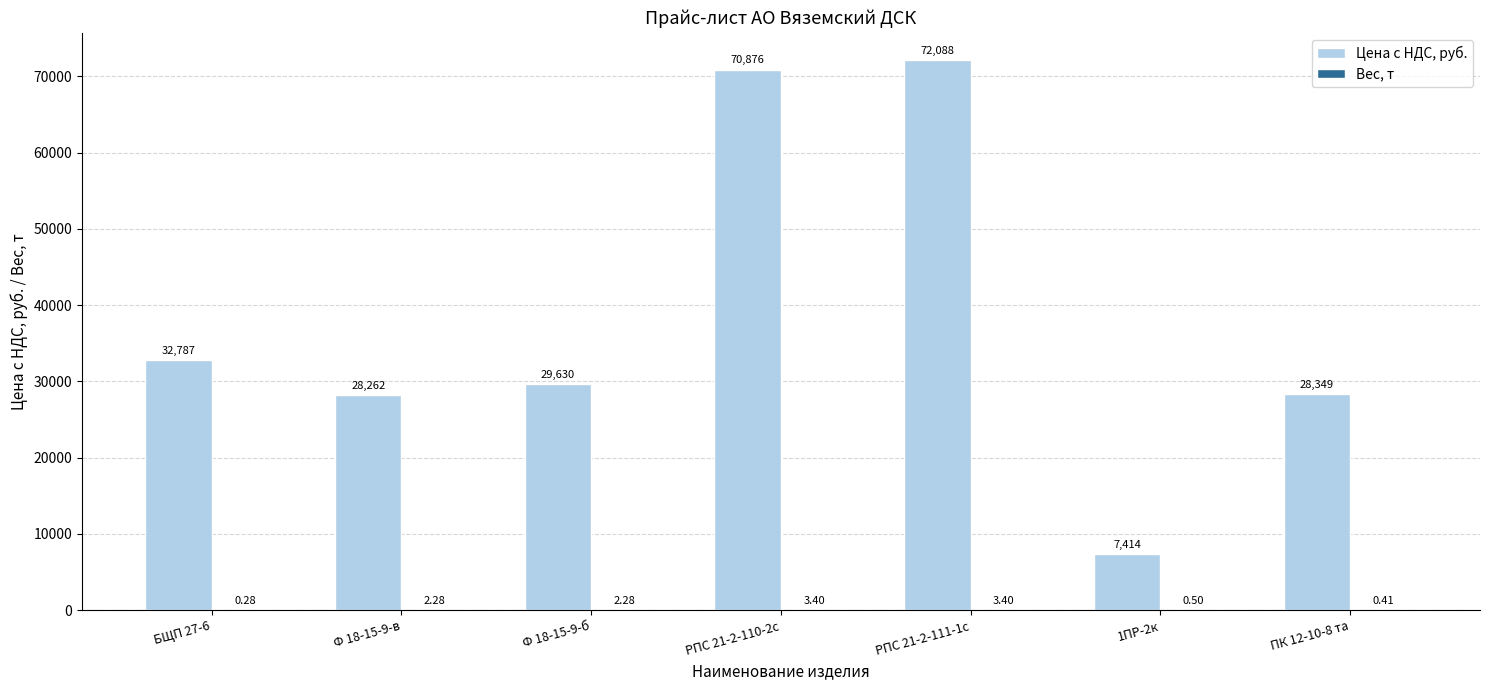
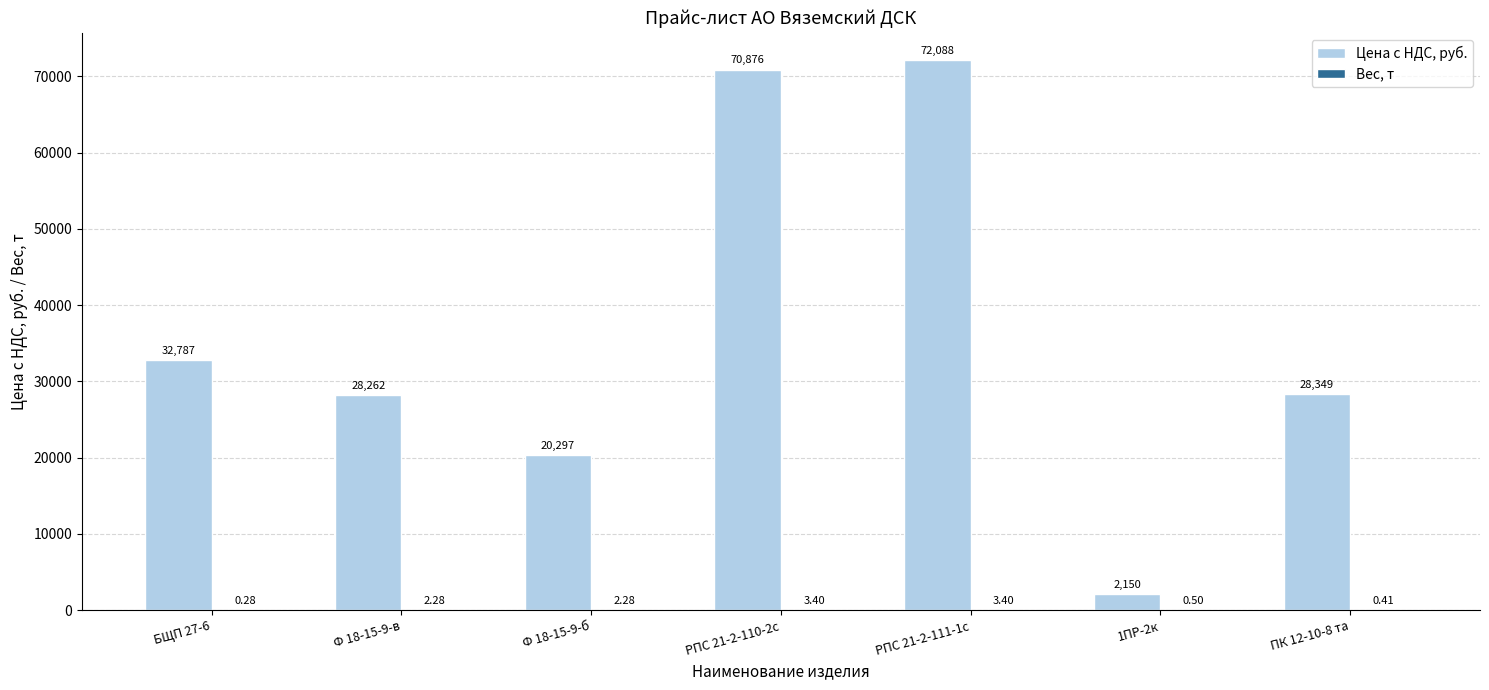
Цена с НДС, руб., Ф 18-15-9-б: 29,630 -> 20,297
Цена с НДС, руб., 1ПР-2к: 7,414 -> 2,150
